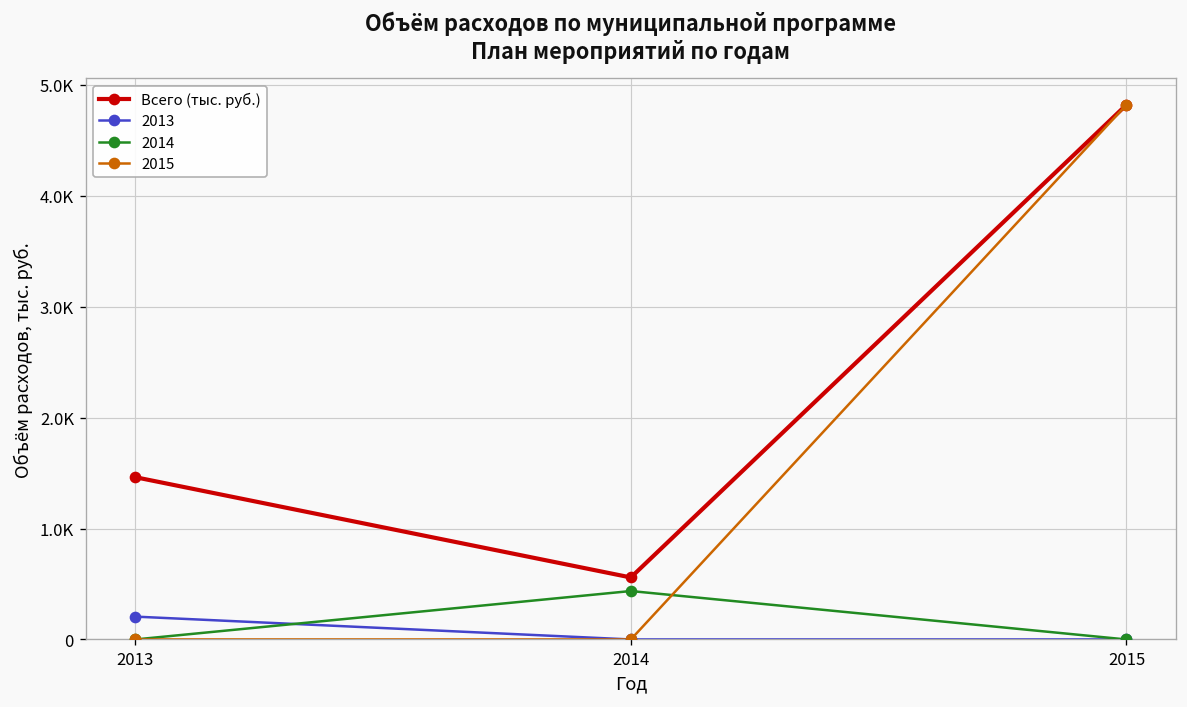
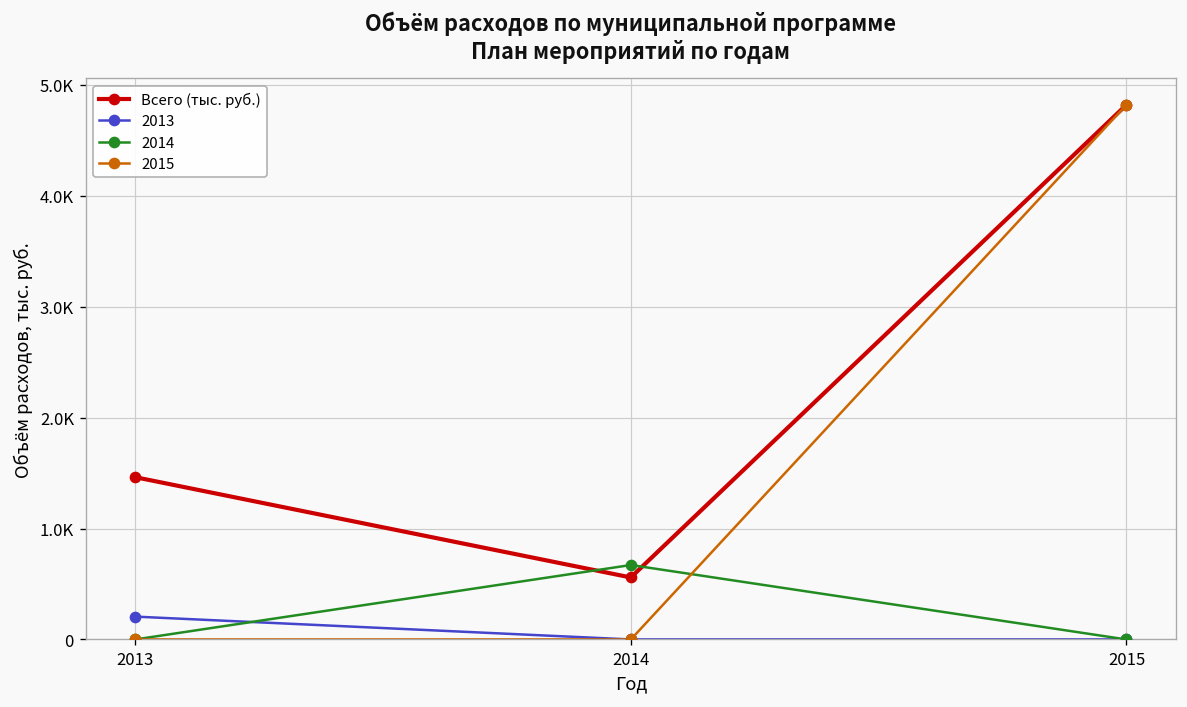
2014, 2014: 400 -> 700
